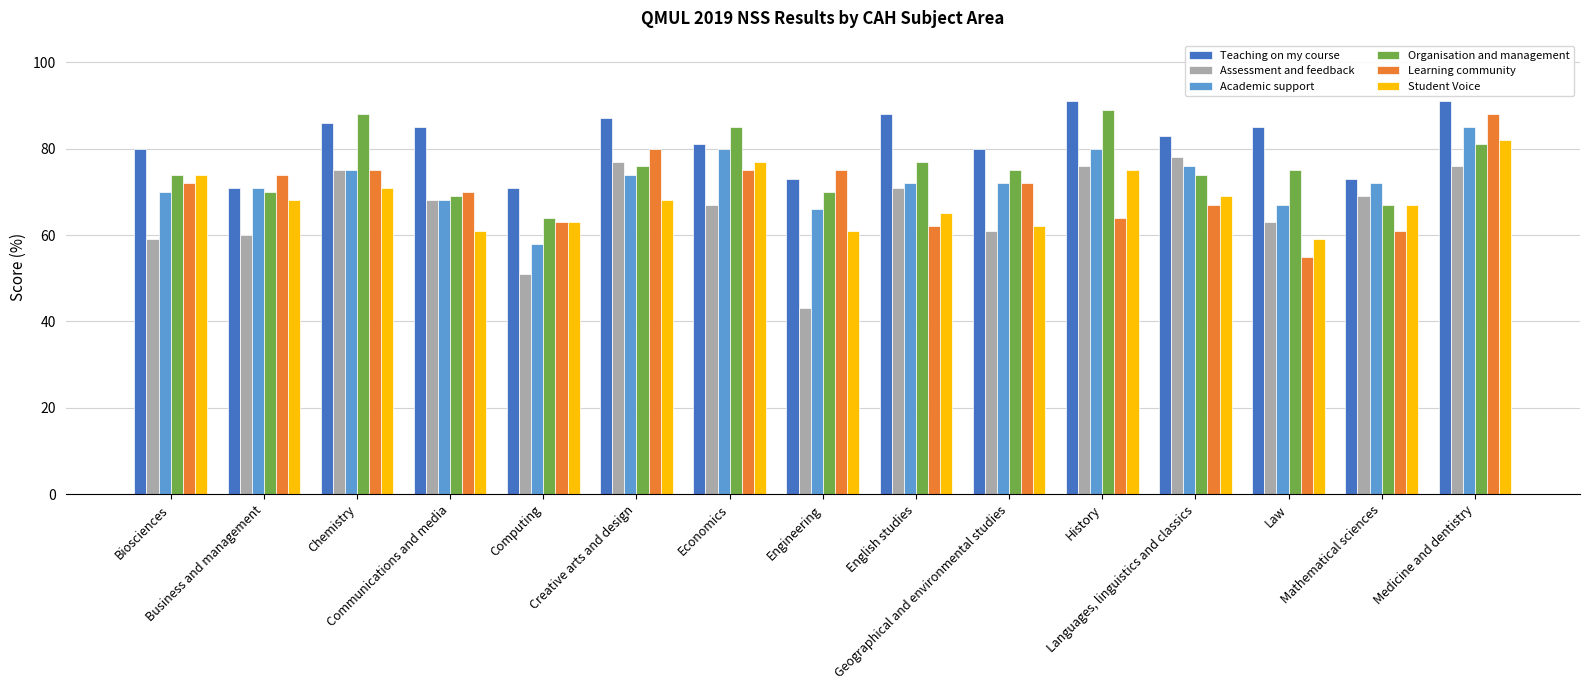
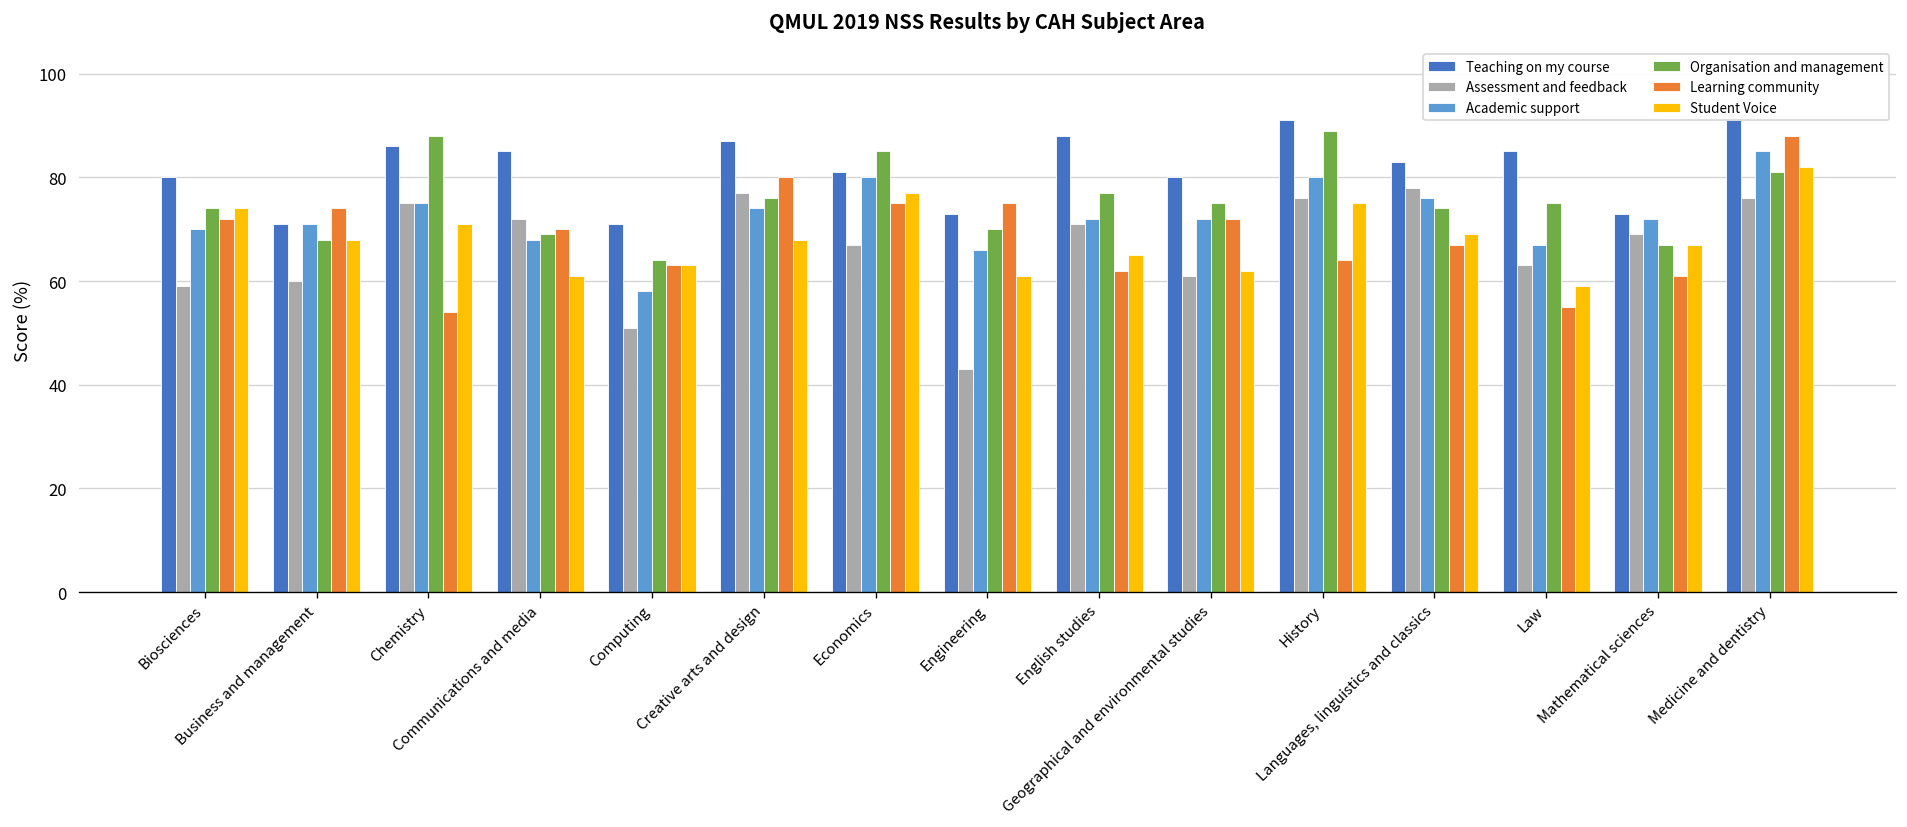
Organisation and management, Business and management: 70 -> 68
Learning community, Chemistry: 75 -> 54
Assessment and feedback, Communications and media: 68 -> 72
